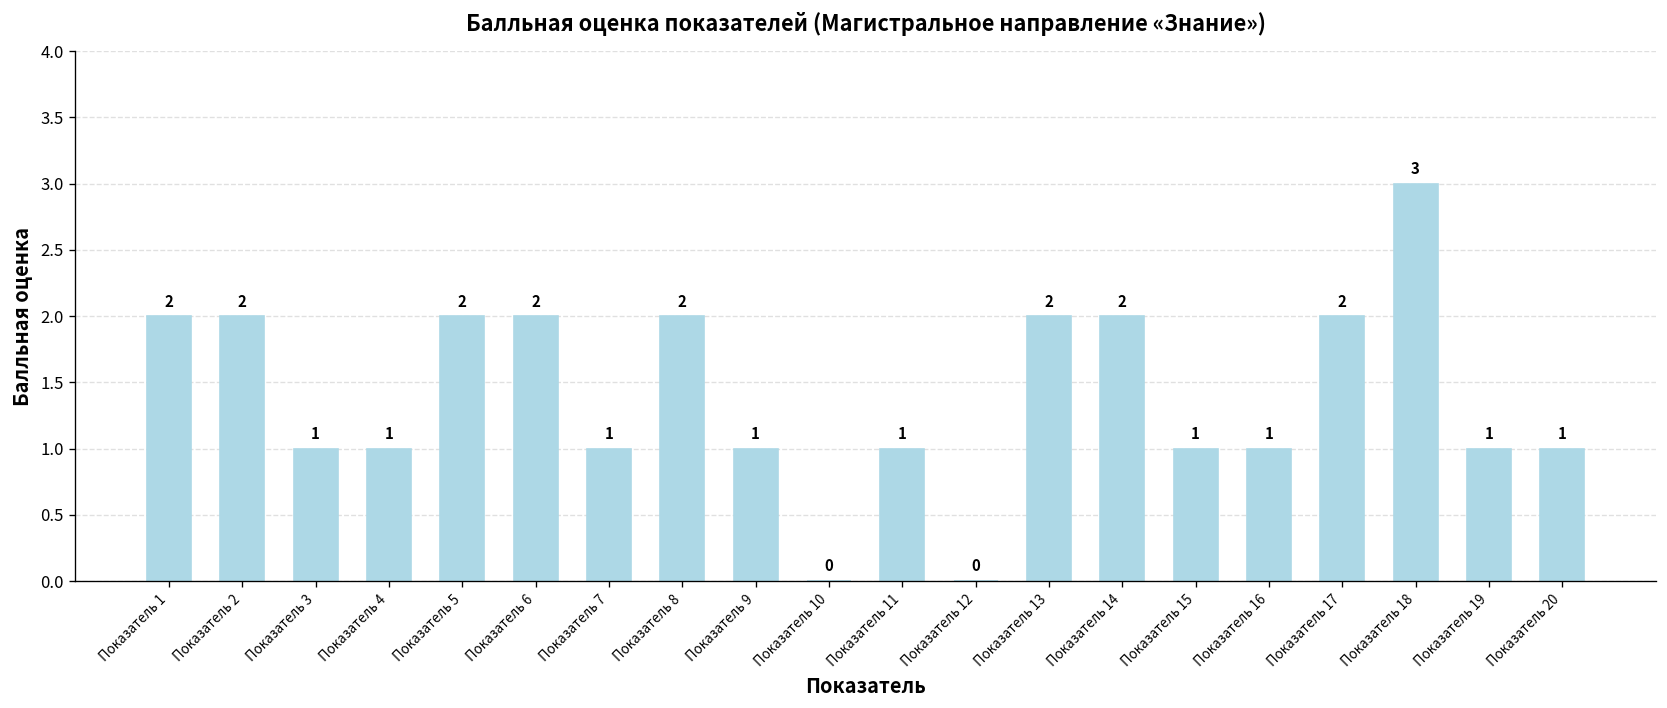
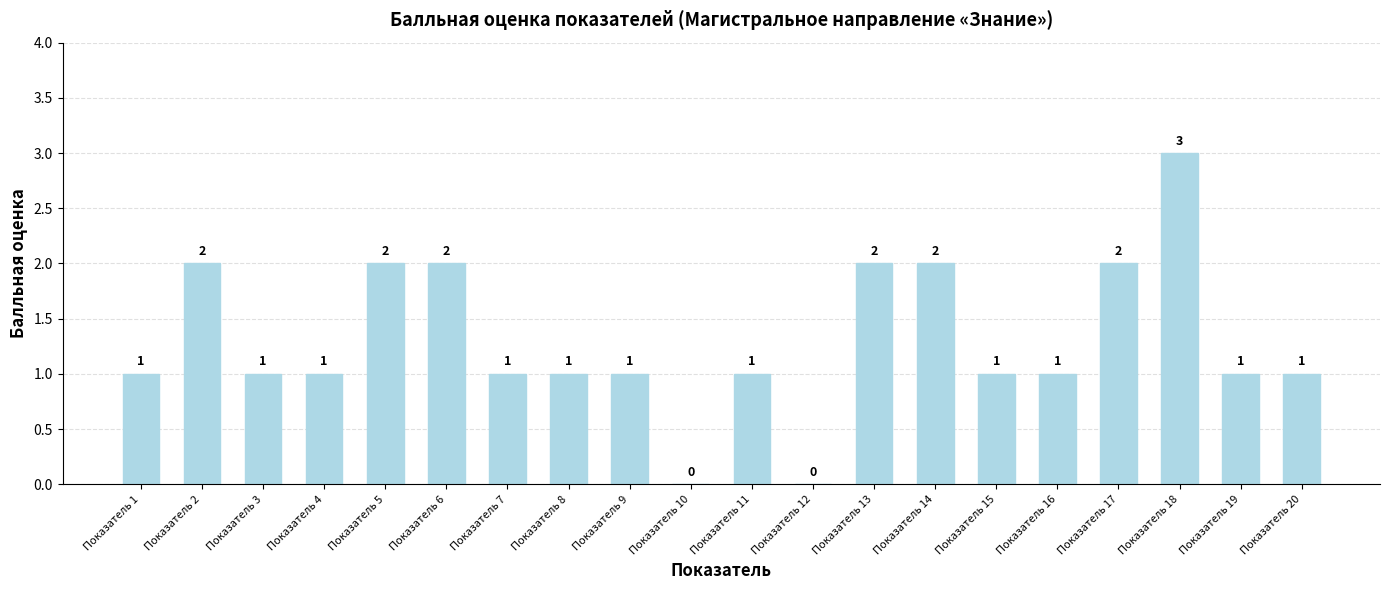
Показатель 1: 2 -> 1
Показатель 8: 2 -> 1
